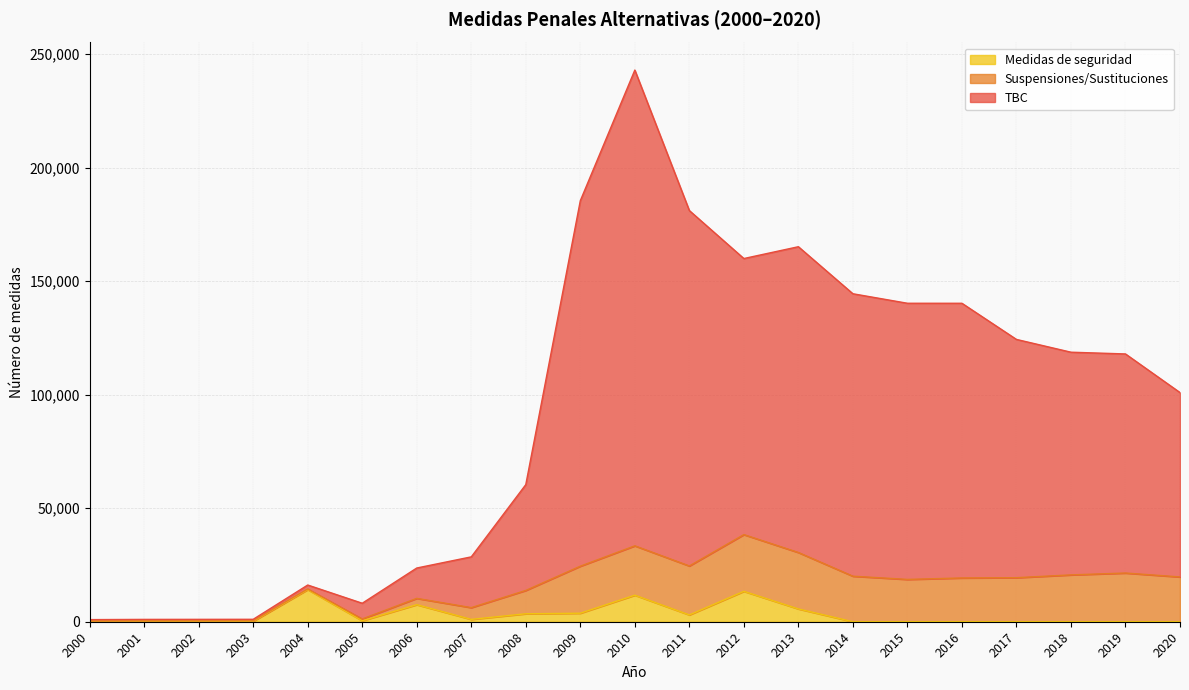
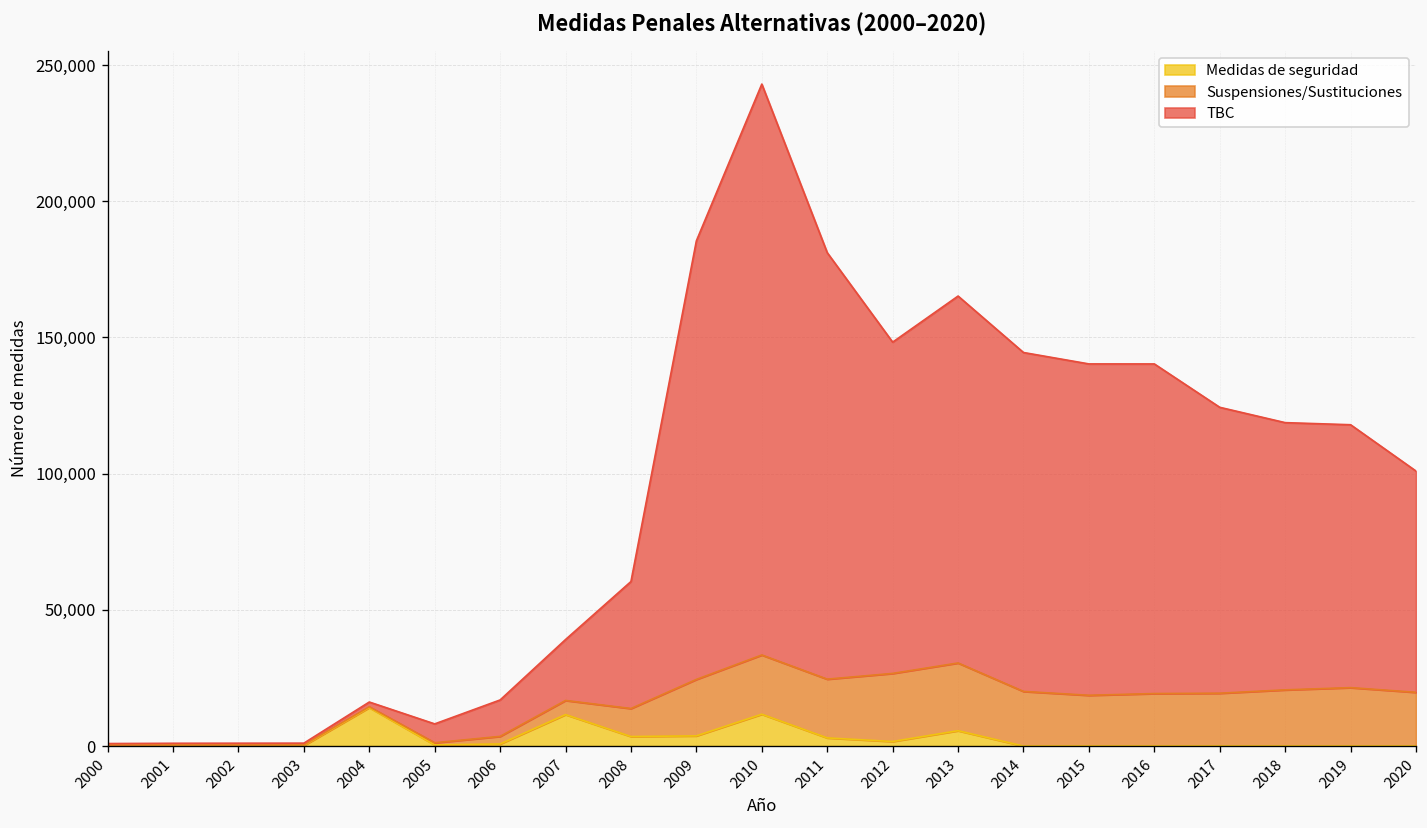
Medidas de seguridad, 2006: 8,000 -> 1,000
Medidas de seguridad, 2007: 1,000 -> 12,000
Medidas de seguridad, 2012: 13,000 -> 2,000
